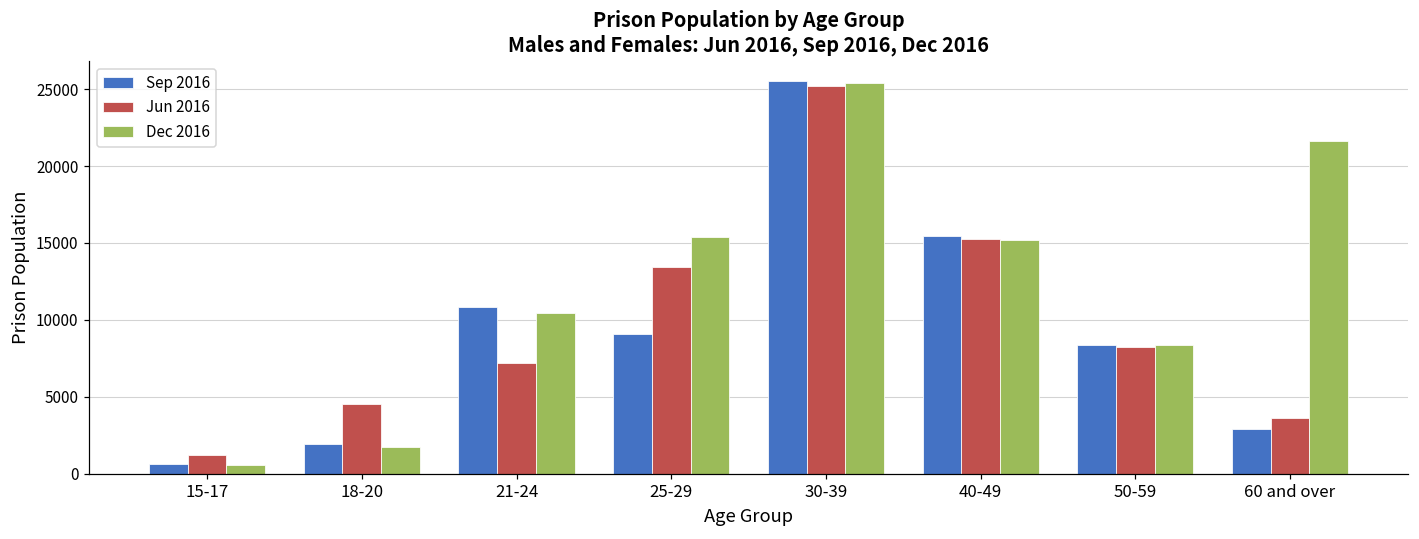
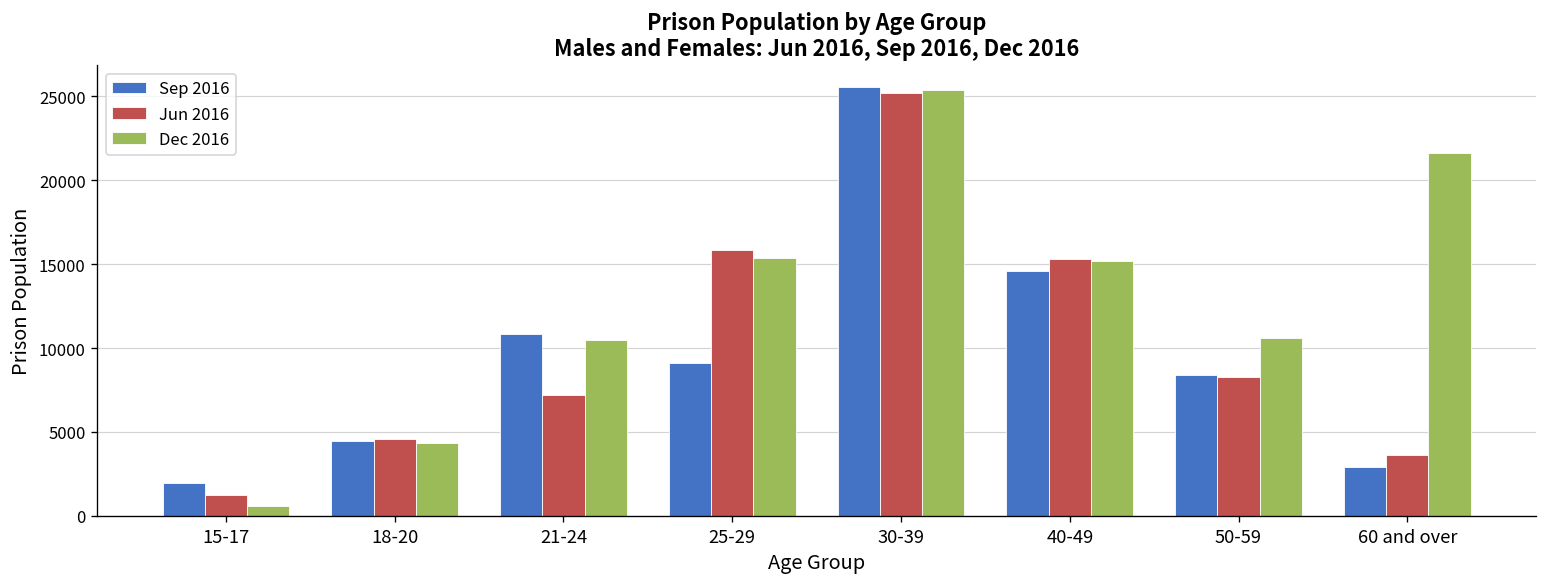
Sep 2016, 15-17: 700 -> 2000
Sep 2016, 18-20: 1900 -> 4500
Dec 2016, 18-20: 1700 -> 4400
Jun 2016, 25-29: 13400 -> 15800
Sep 2016, 40-49: 15400 -> 14600
Dec 2016, 50-59: 8400 -> 10600
